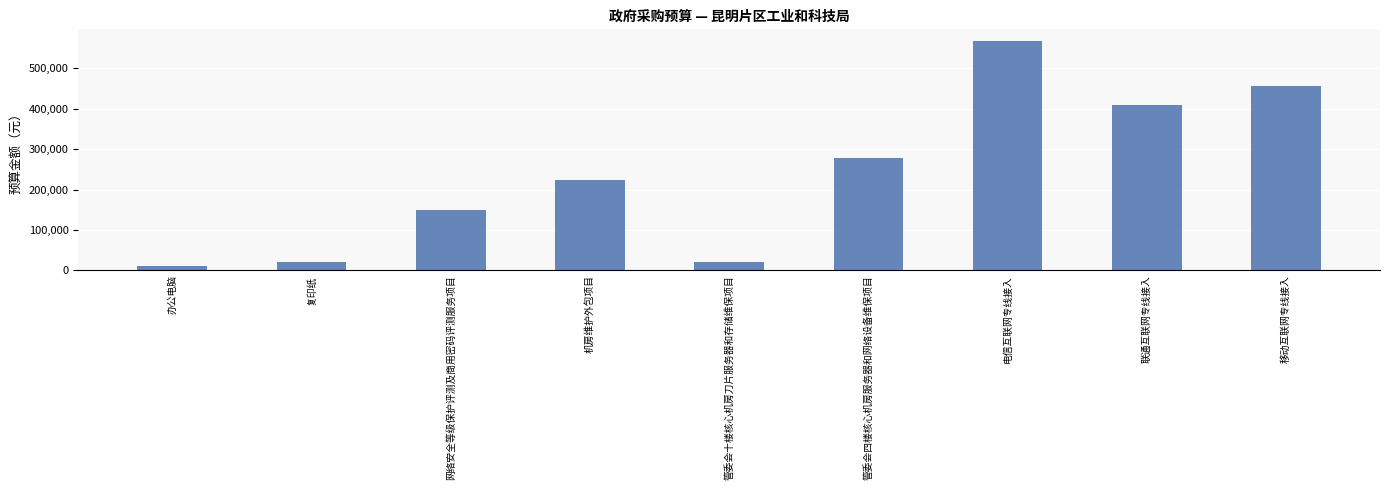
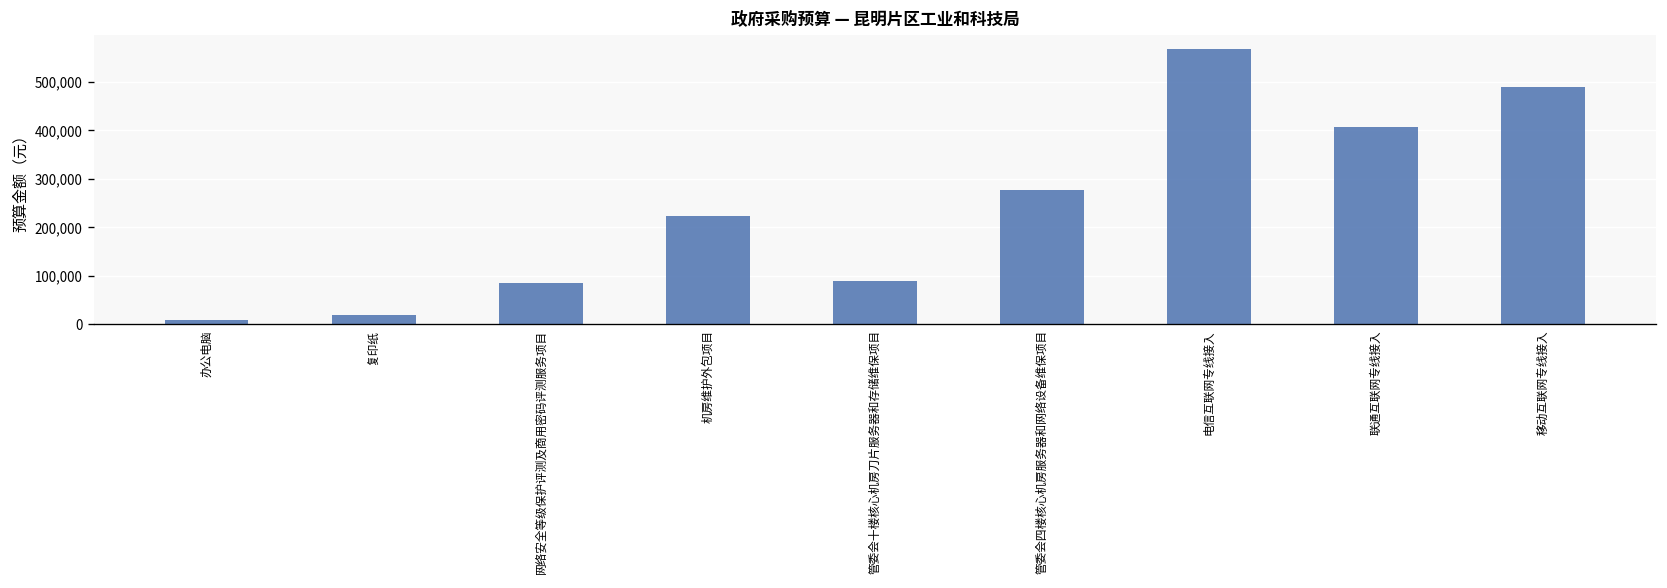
网络安全等级保护评测及商用密码评测服务项目: 150,000 -> 80,000
管委会十楼核心机房刀片服务器和存储维保项目: 20,000 -> 90,000
移动互联网专线接入: 460,000 -> 490,000
